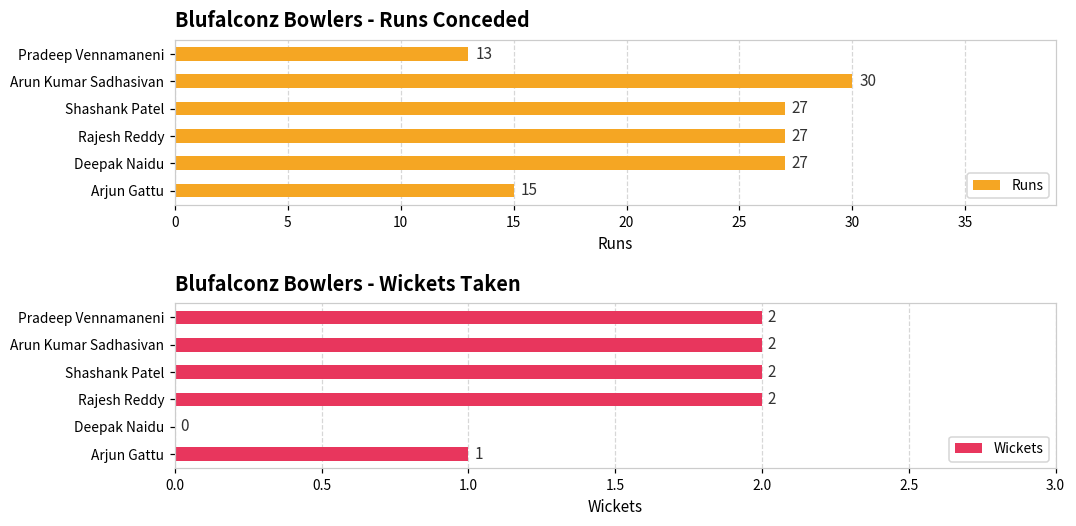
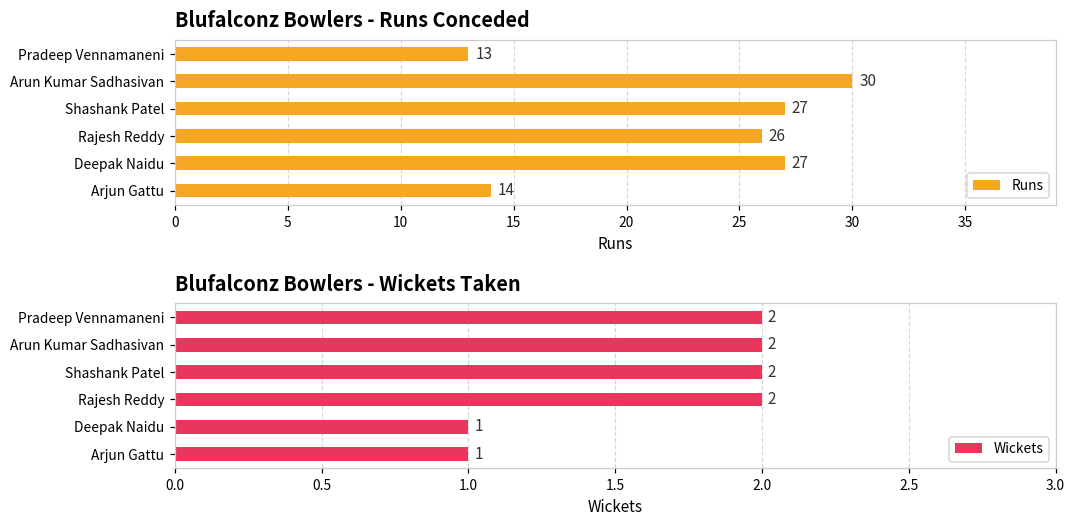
Blufalconz Bowlers - Runs Conceded, Rajesh Reddy: 27 -> 26
Blufalconz Bowlers - Runs Conceded, Arjun Gattu: 15 -> 14
Blufalconz Bowlers - Wickets Taken, Deepak Naidu: 0 -> 1
